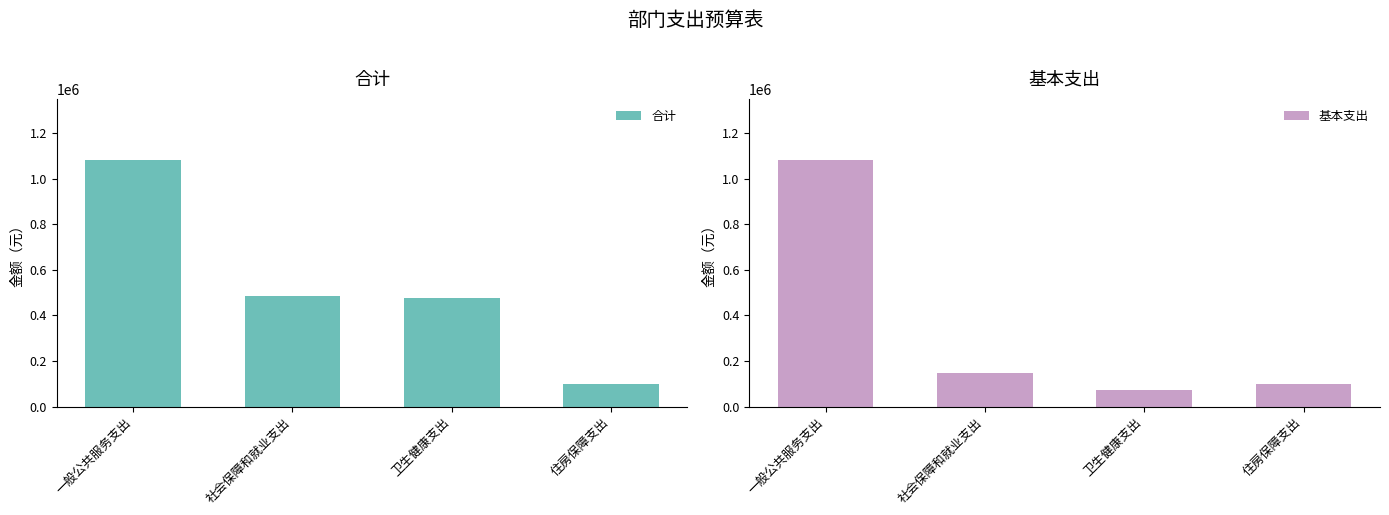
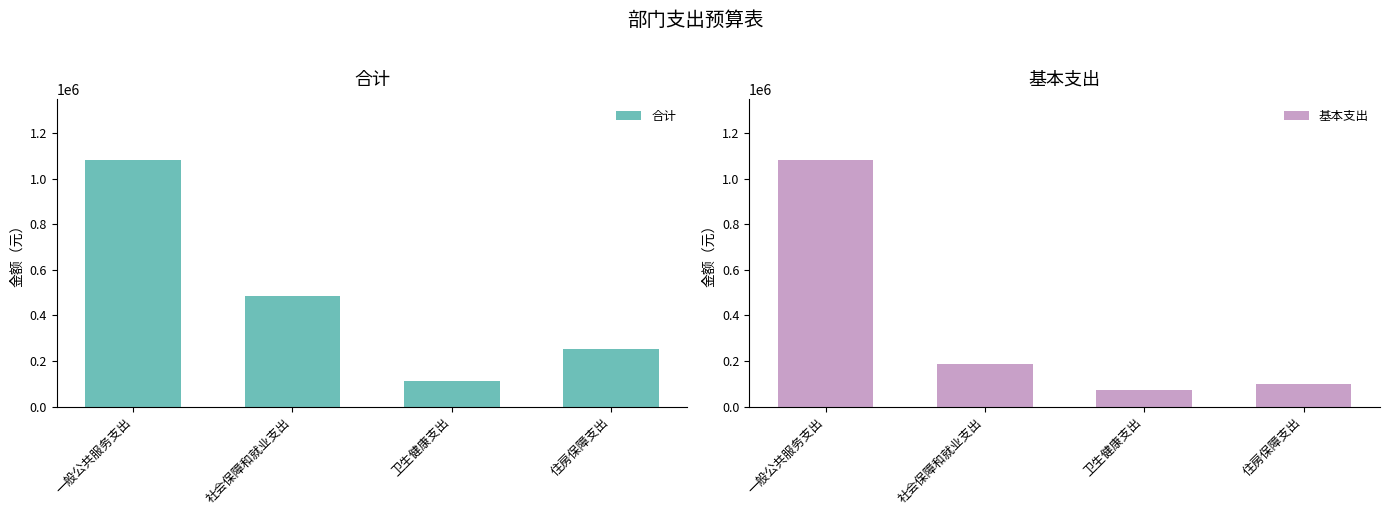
合计, 卫生健康支出: 480000 -> 110000
合计, 住房保障支出: 100000 -> 250000
基本支出, 社会保障和就业支出: 150000 -> 190000
